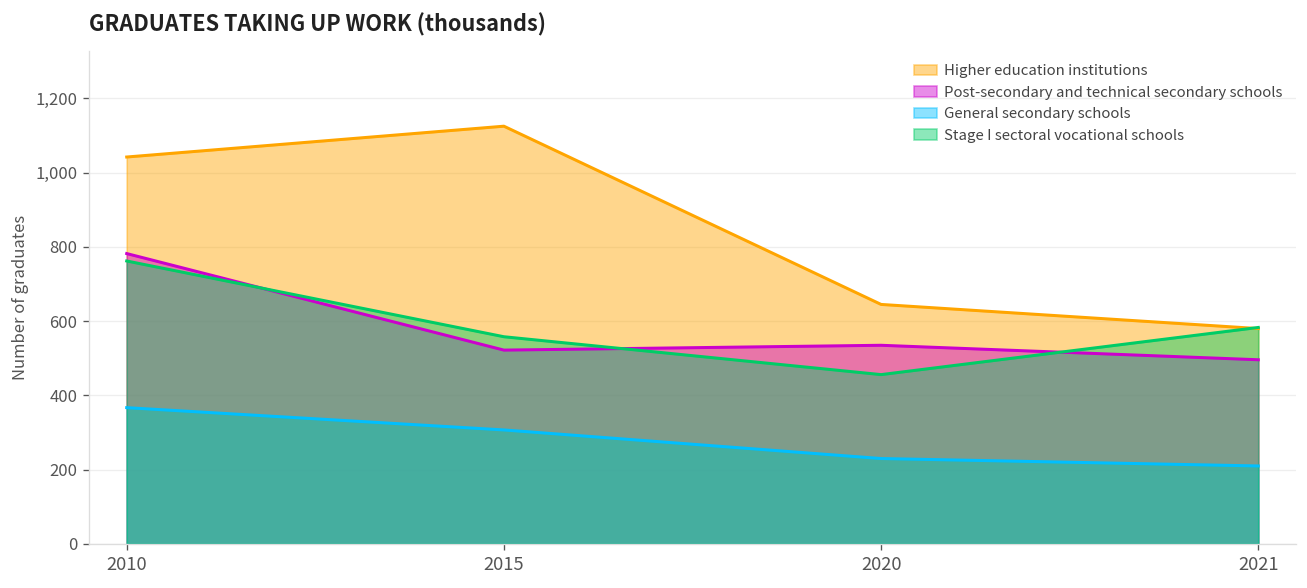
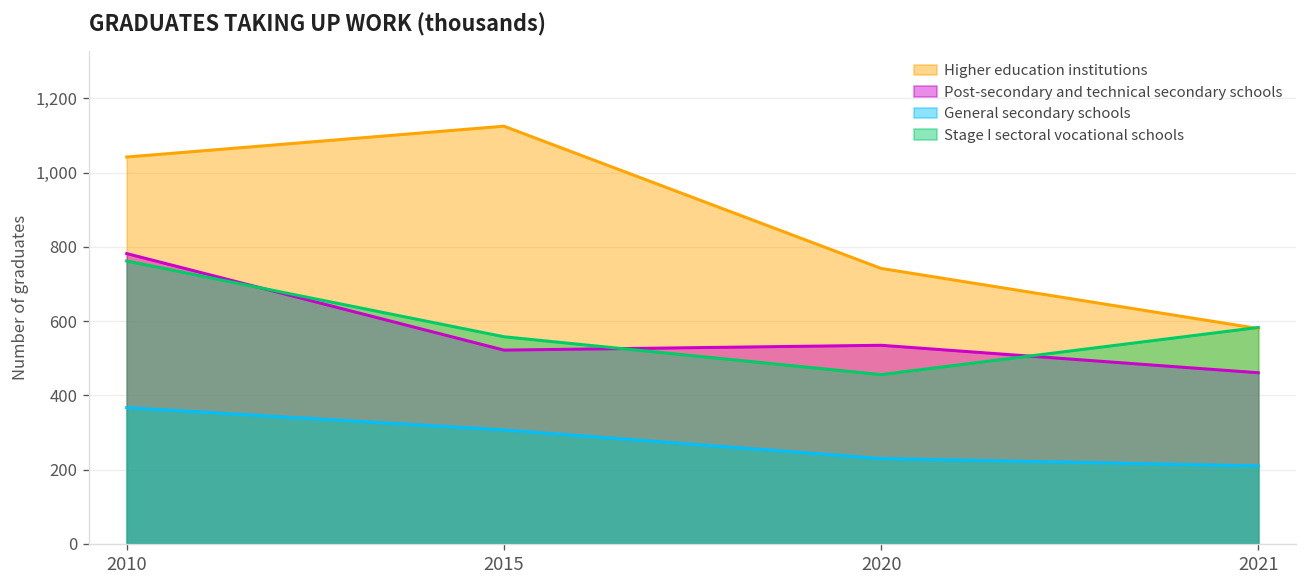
Higher education institutions, 2020: 650 -> 740
Post-secondary and technical secondary schools, 2021: 500 -> 460
